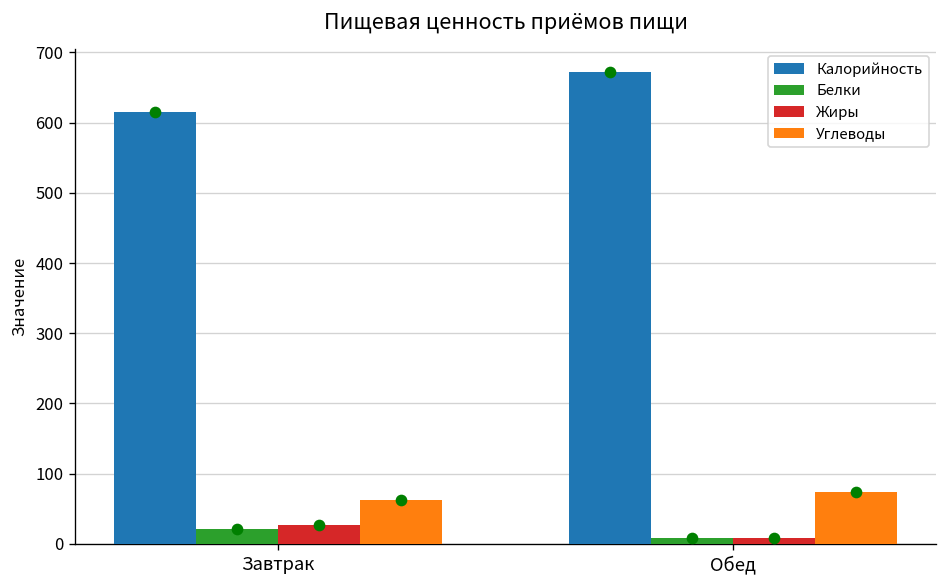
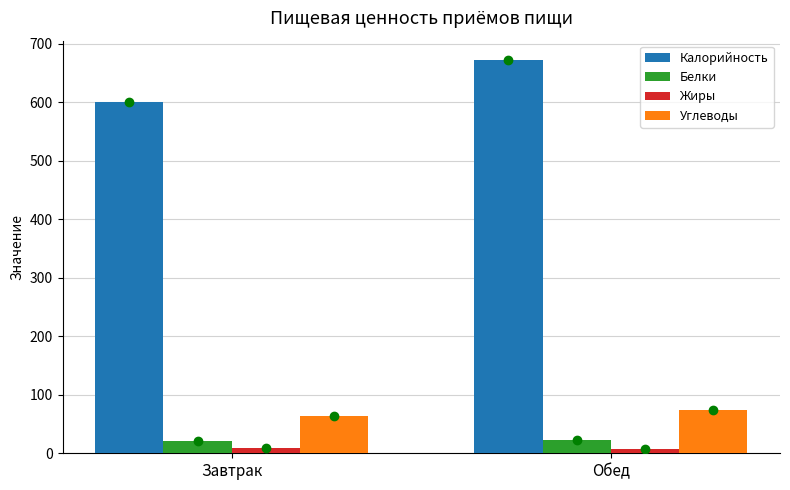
Калорийность, Завтрак: 610 -> 600
Жиры, Завтрак: 30 -> 10
Белки, Обед: 10 -> 20
